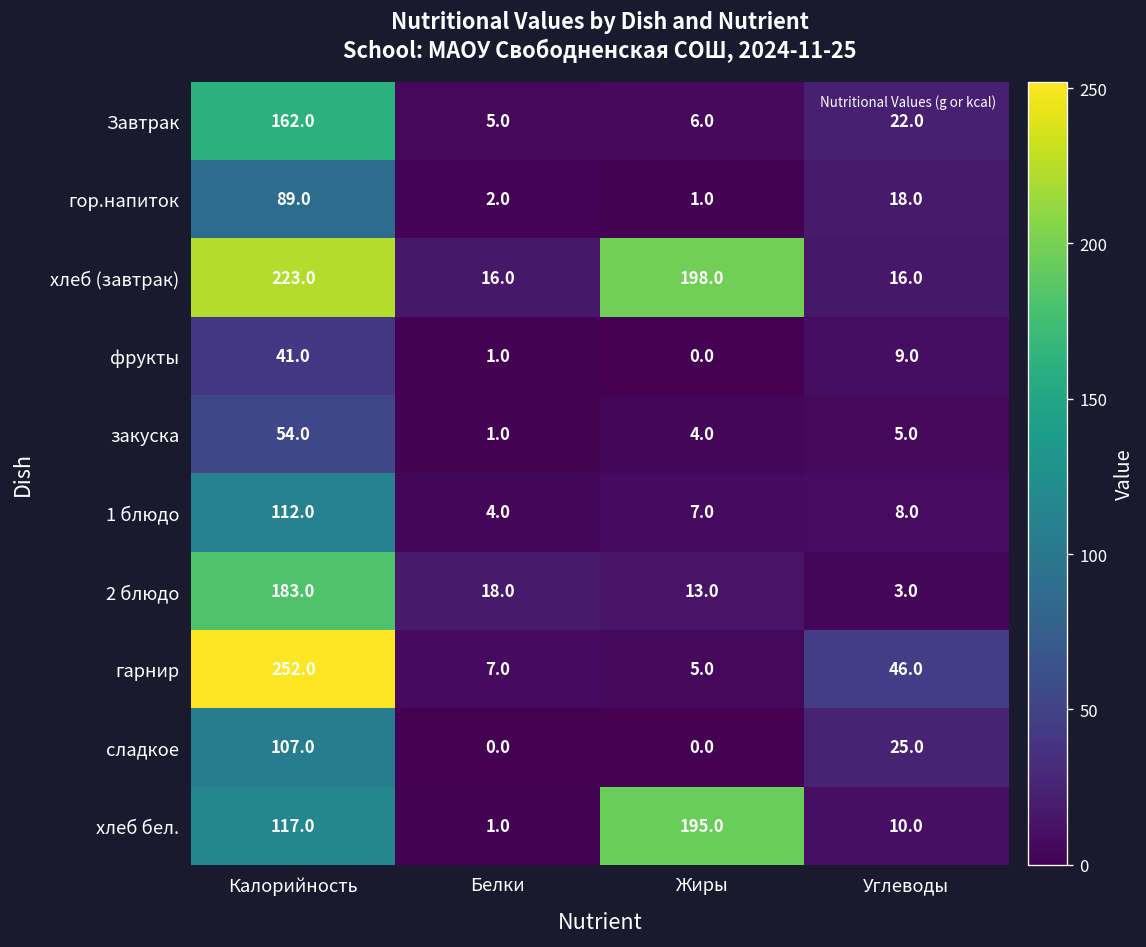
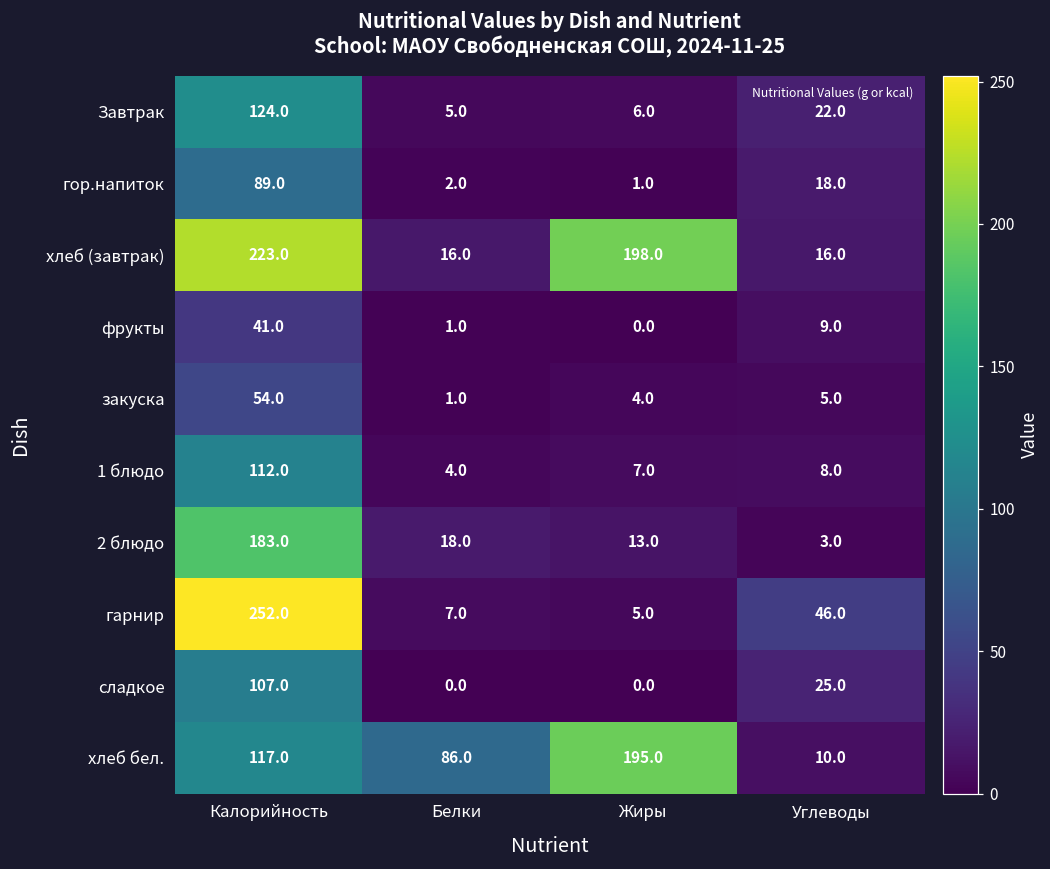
Завтрак, Калорийность: 162.0 -> 124.0
хлеб бел., Белки: 1.0 -> 86.0
